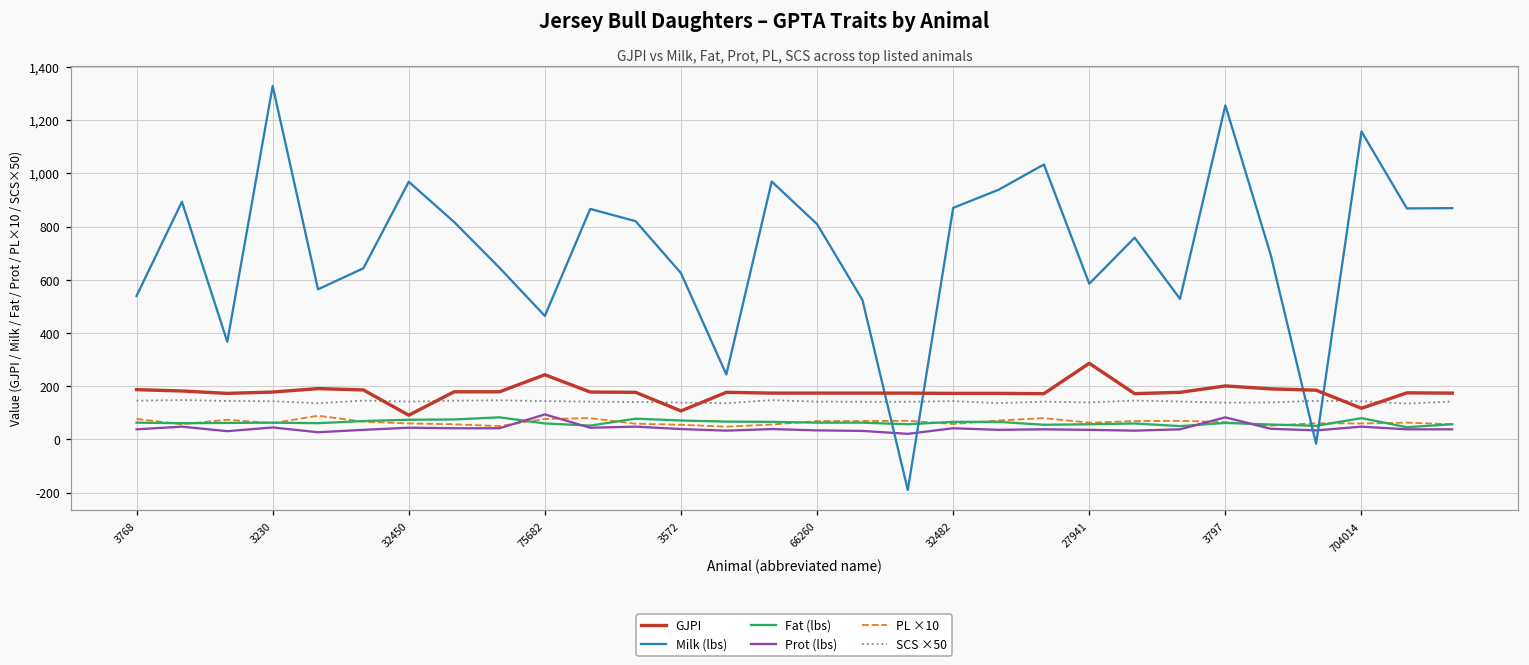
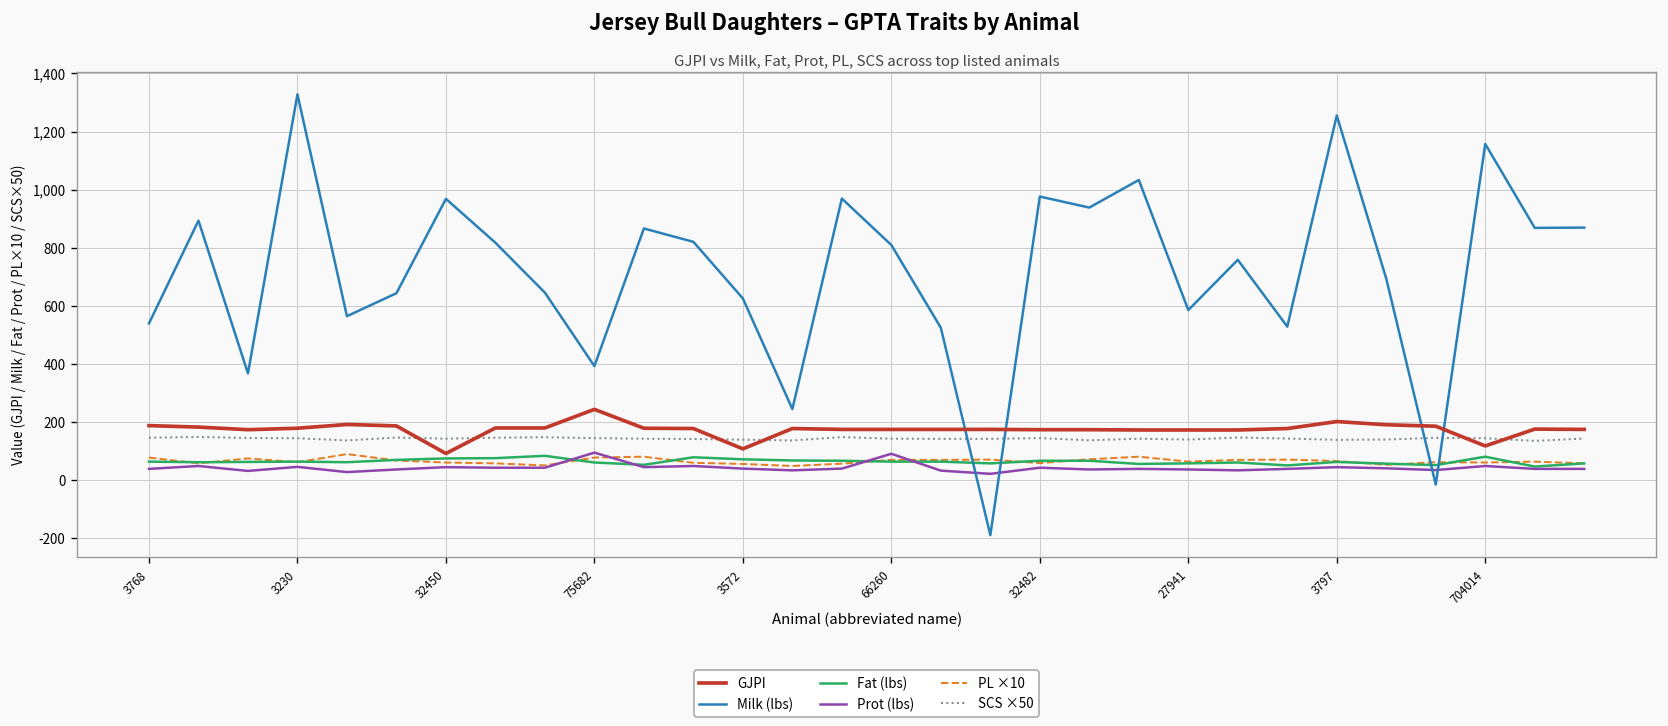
Milk (lbs), 75682: 460 -> 390
Prot (lbs), 66260: 30 -> 90
Milk (lbs), 32482: 870 -> 980
GJPI, 27941: 290 -> 170
Prot (lbs), 3797: 80 -> 40
